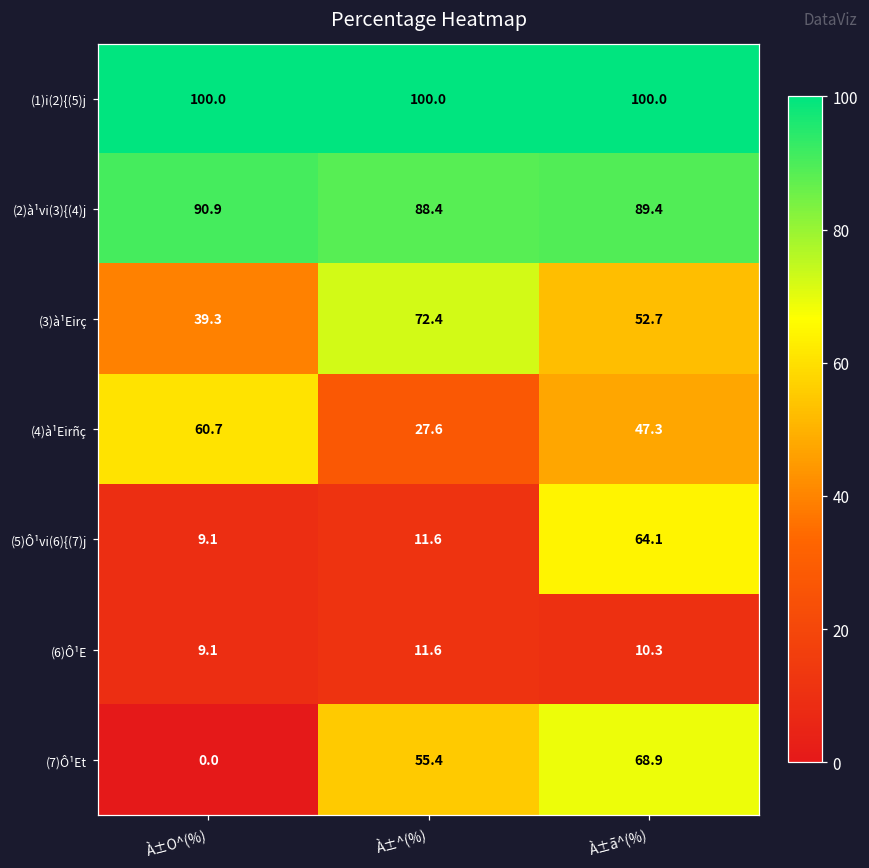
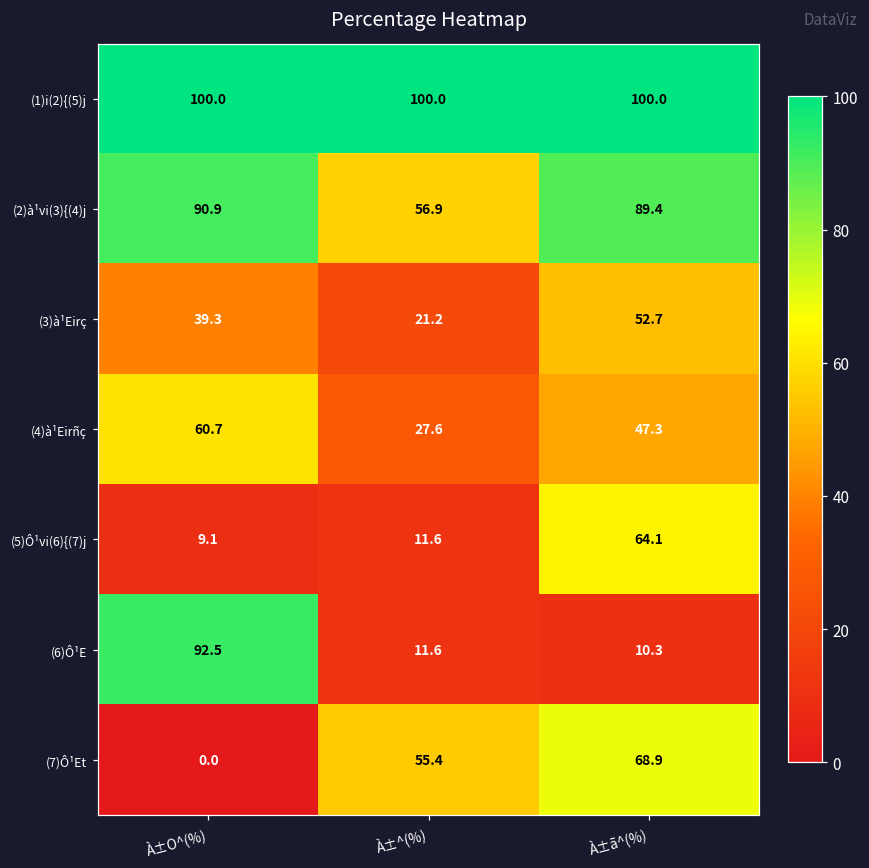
(2)à¹vi(3){(4)j, À±^(%): 88.4 -> 56.9
(3)à¹Eirç, À±^(%): 72.4 -> 21.2
(6)Ô¹E, À±O^(%): 9.1 -> 92.5
